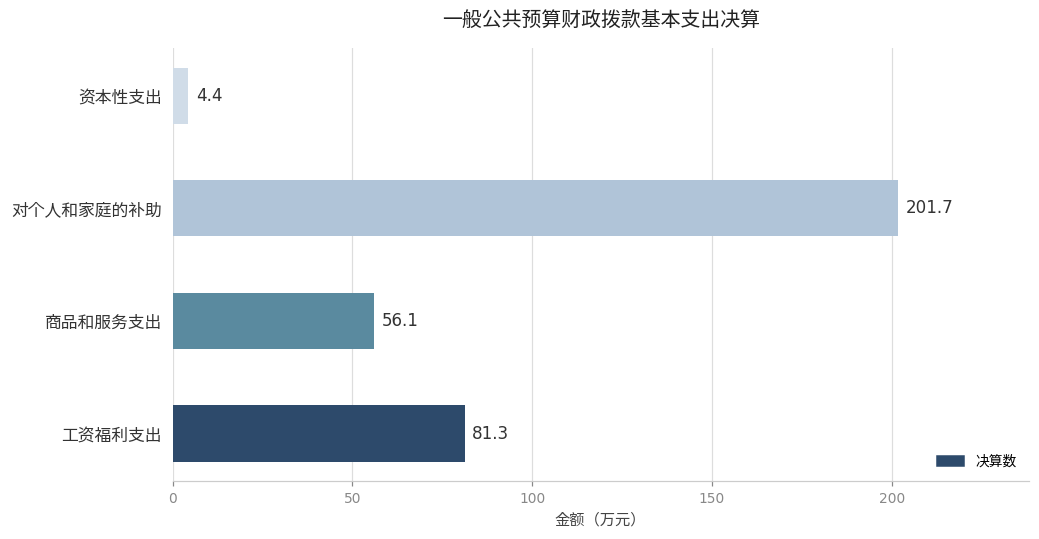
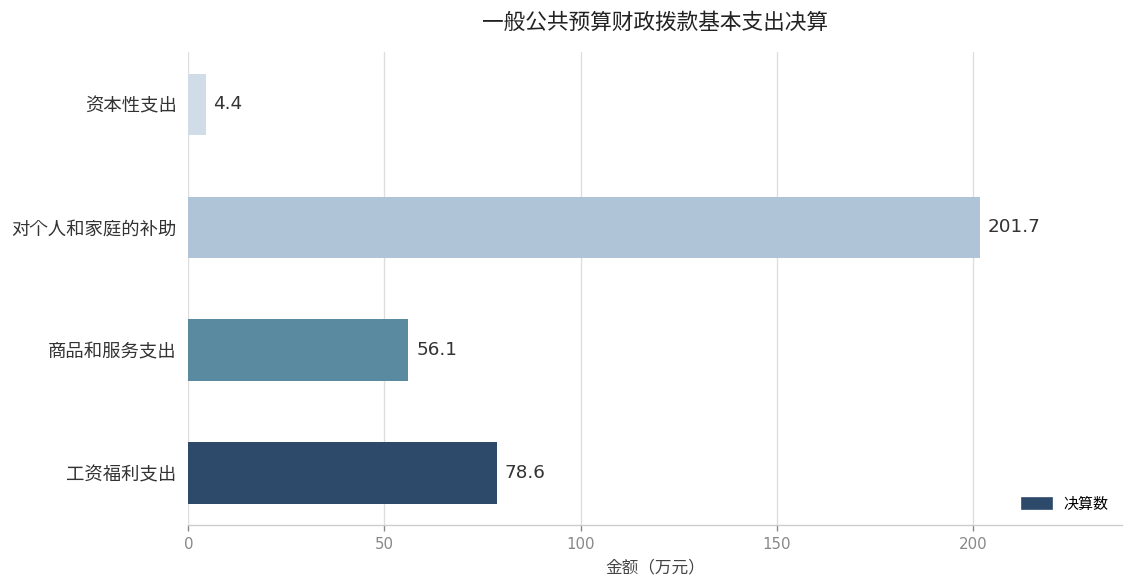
工资福利支出: 81.3 -> 78.6
